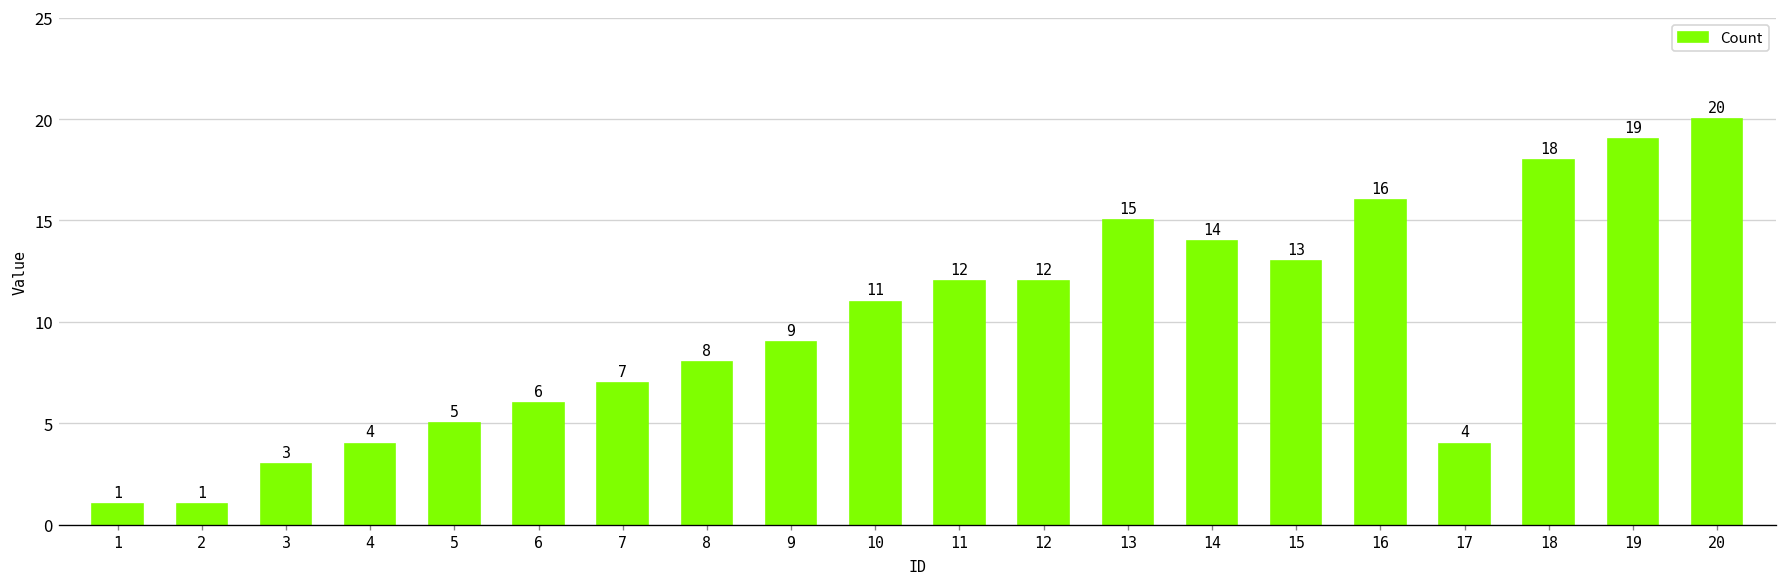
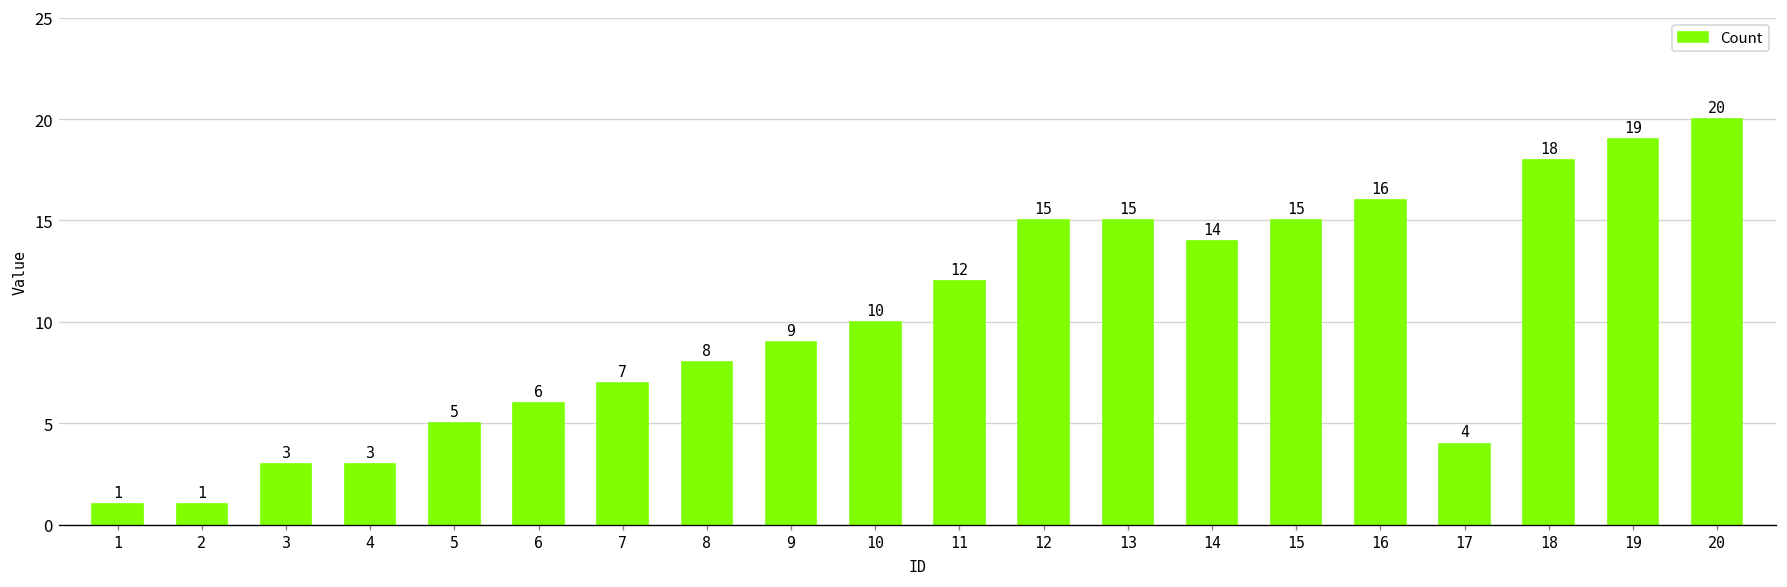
4: 4 -> 3
10: 11 -> 10
12: 12 -> 15
15: 13 -> 15
